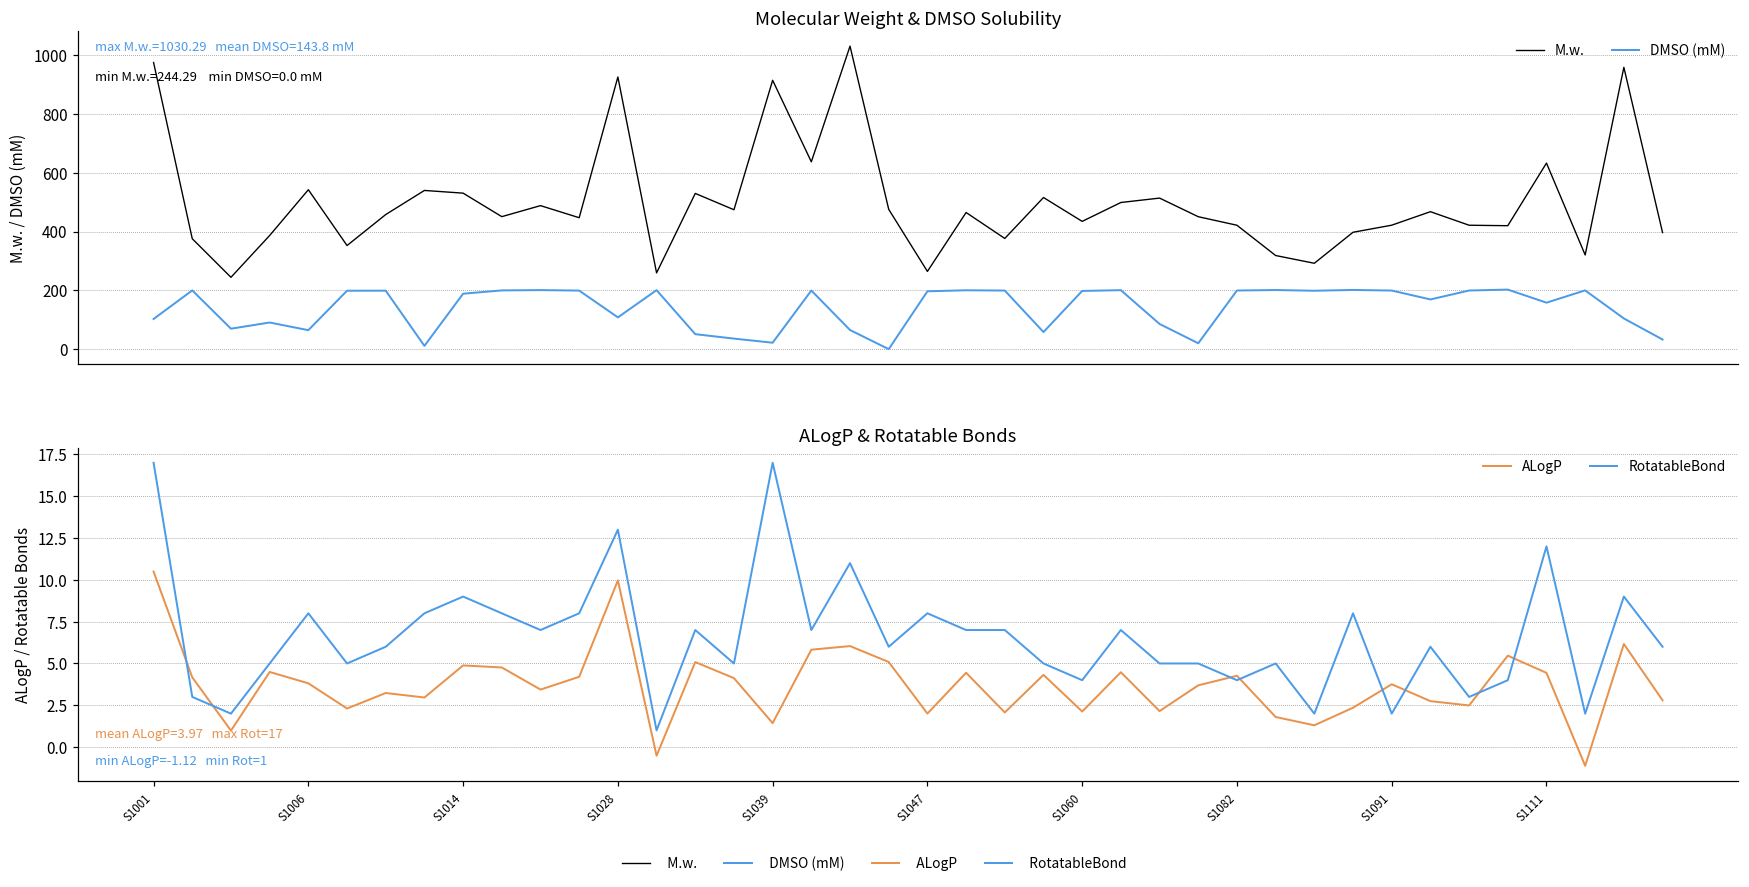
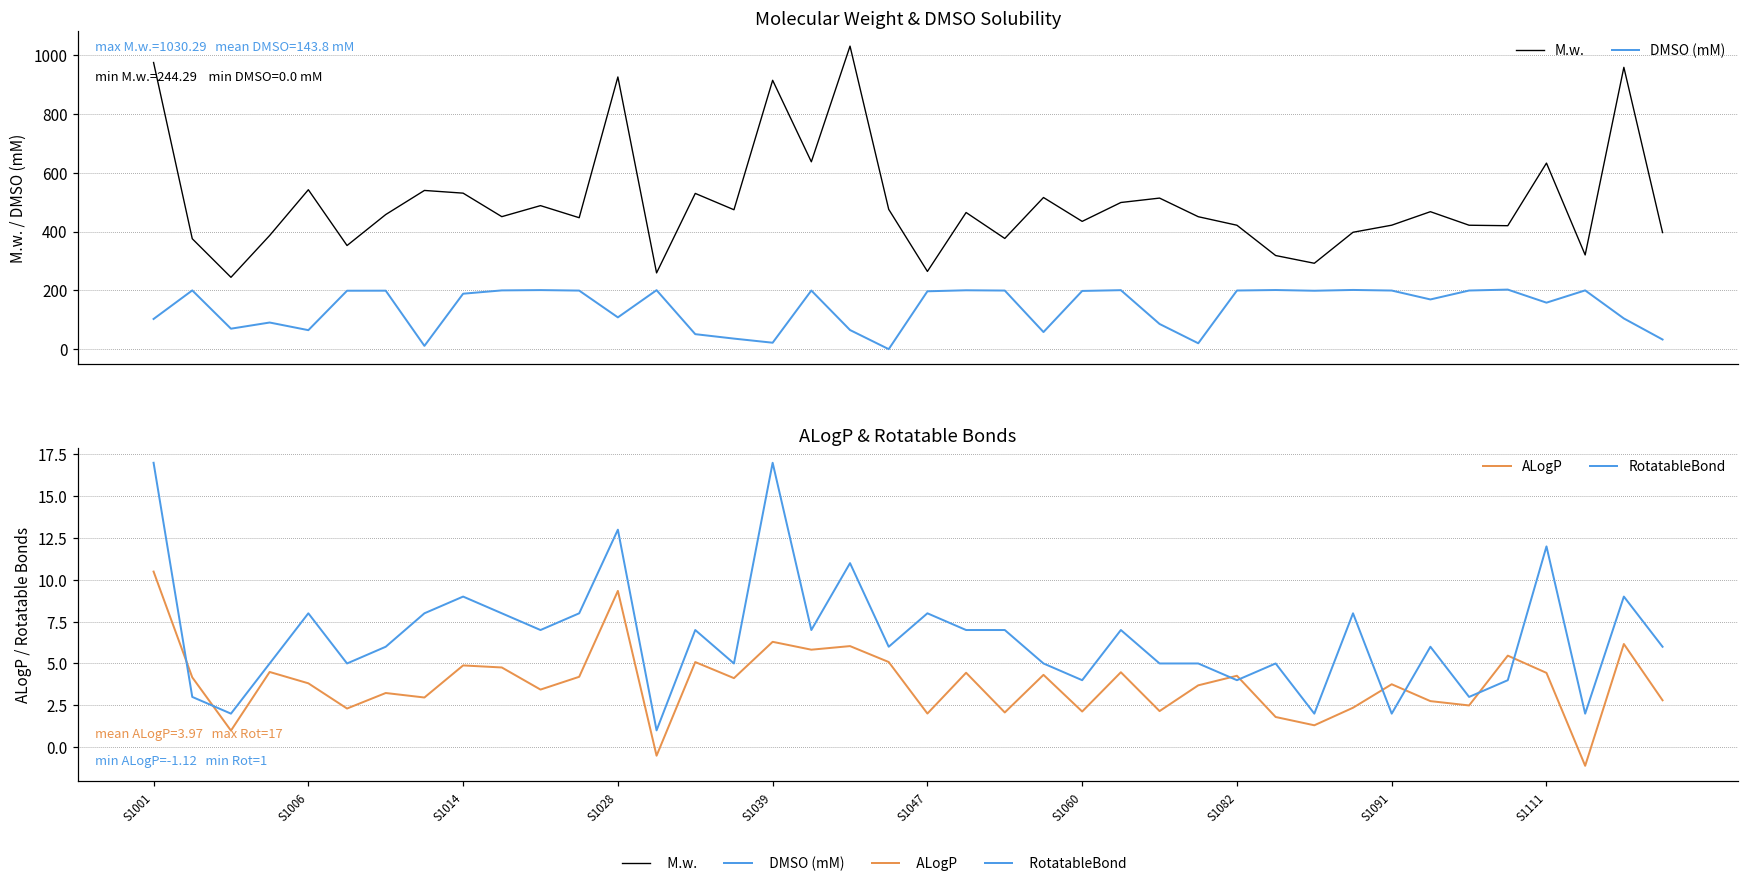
ALogP & Rotatable Bonds, ALogP, S1028: 10.0 -> 9.3
ALogP & Rotatable Bonds, ALogP, S1039: 1.4 -> 6.3
